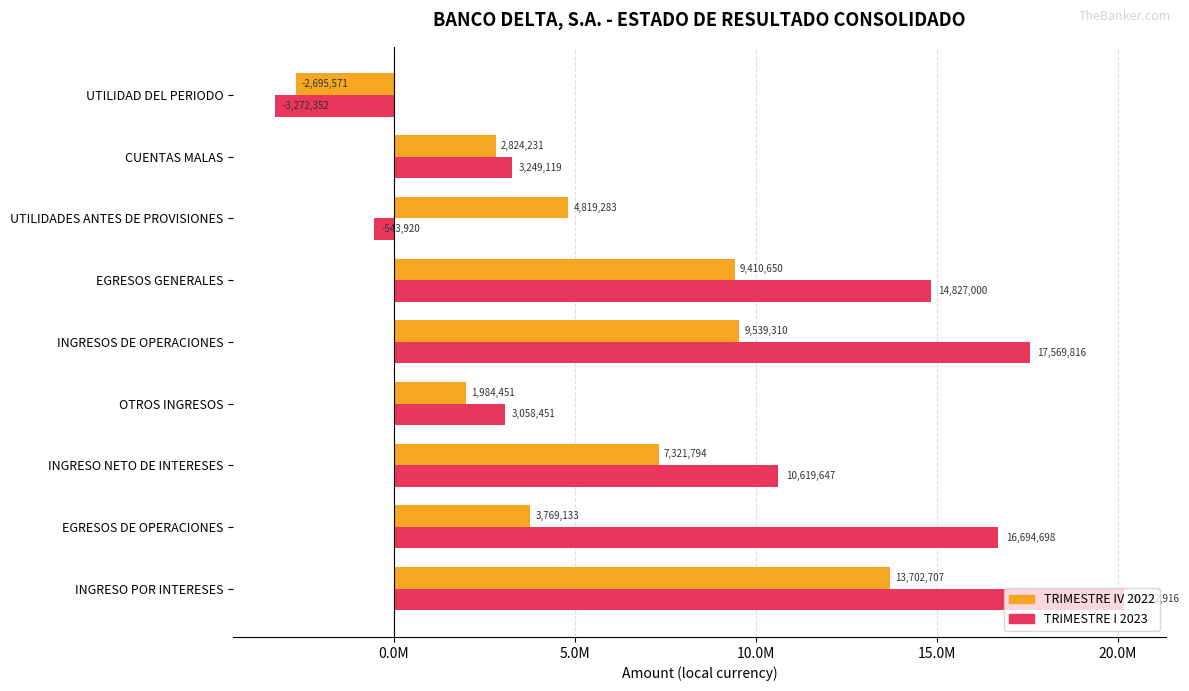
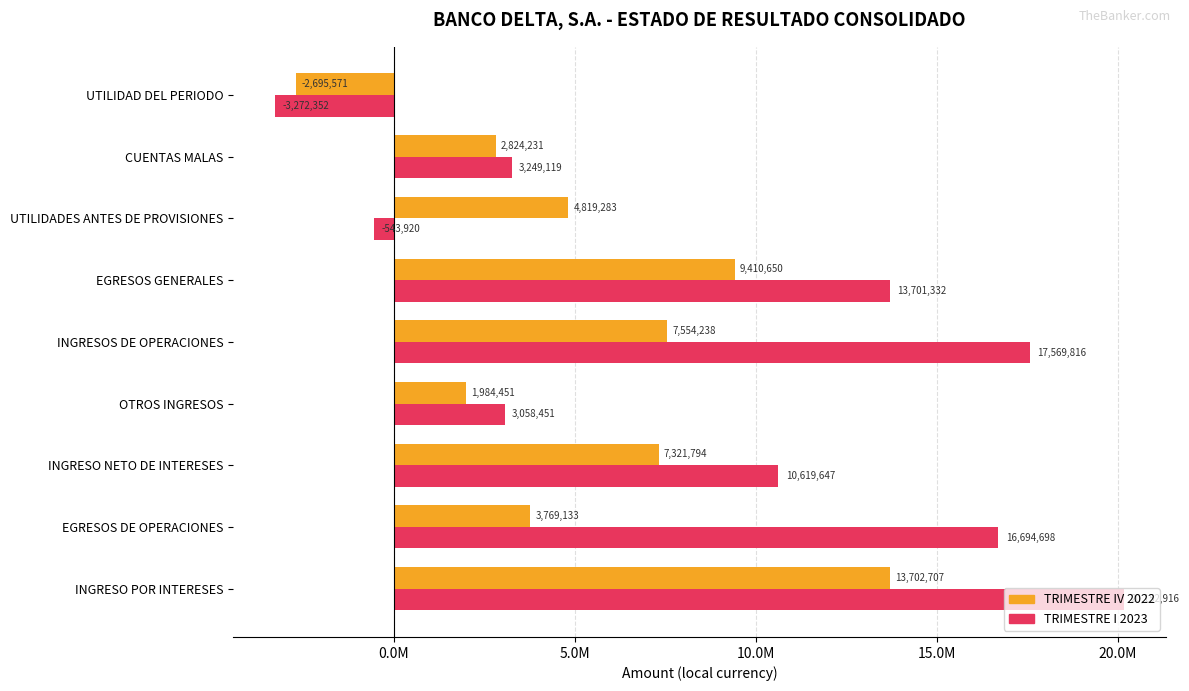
TRIMESTRE I 2023, EGRESOS GENERALES: 14,827,000 -> 13,701,332
TRIMESTRE IV 2022, INGRESOS DE OPERACIONES: 9,539,310 -> 7,554,238
